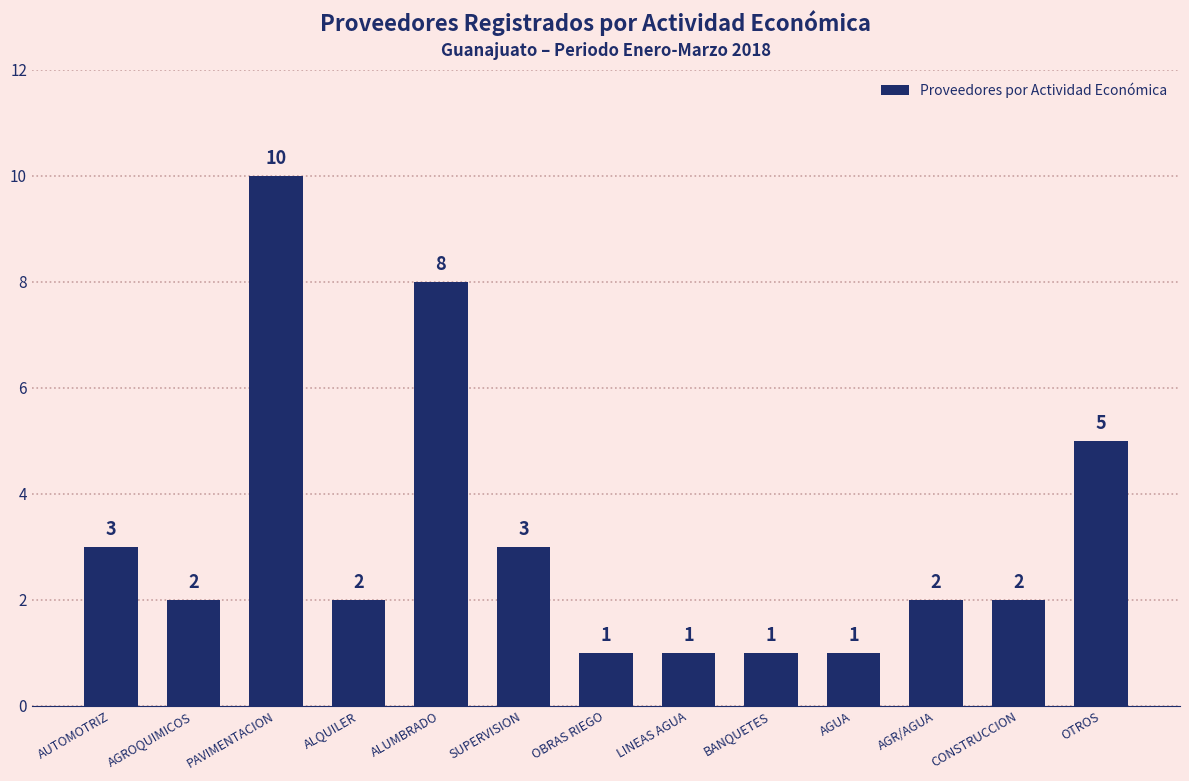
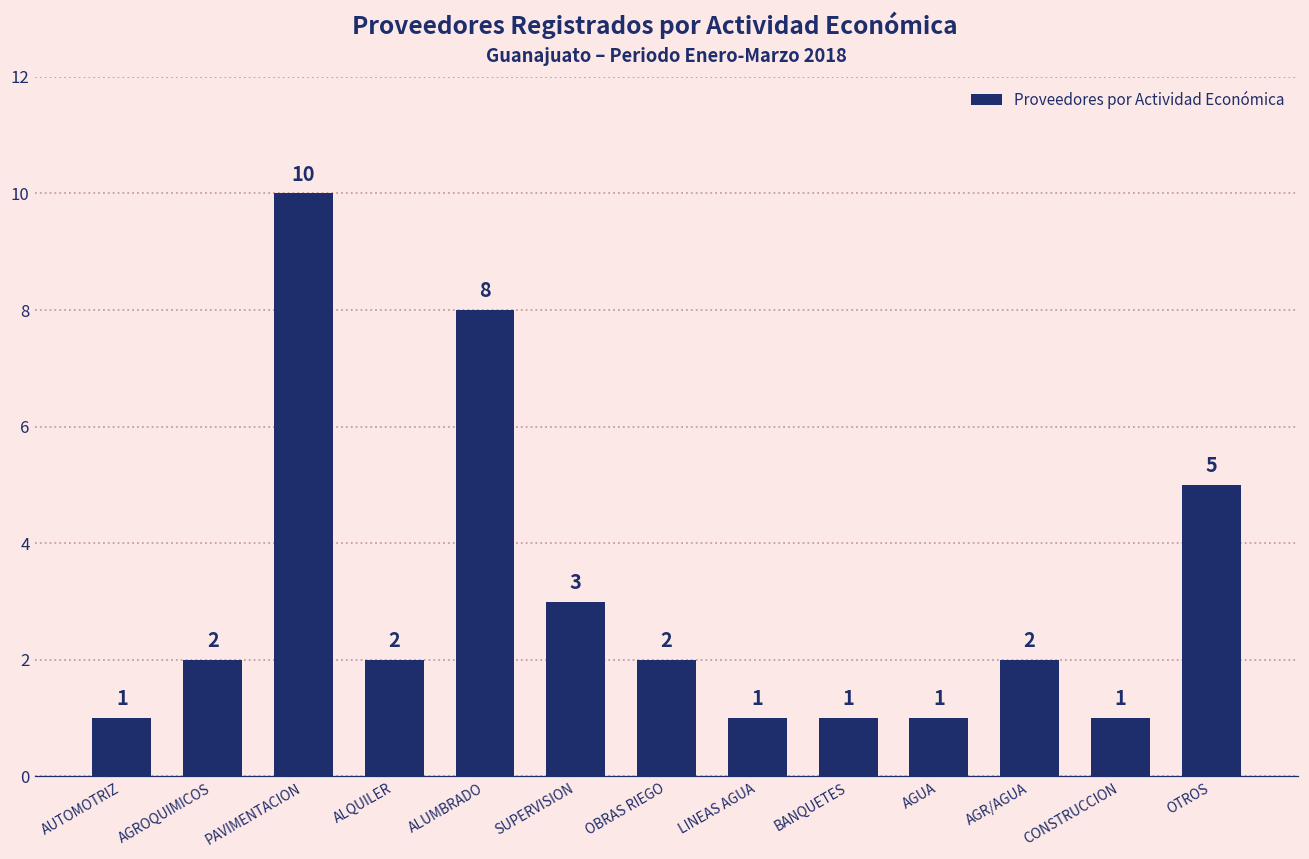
AUTOMOTRIZ: 3 -> 1
OBRAS RIEGO: 1 -> 2
CONSTRUCCION: 2 -> 1
